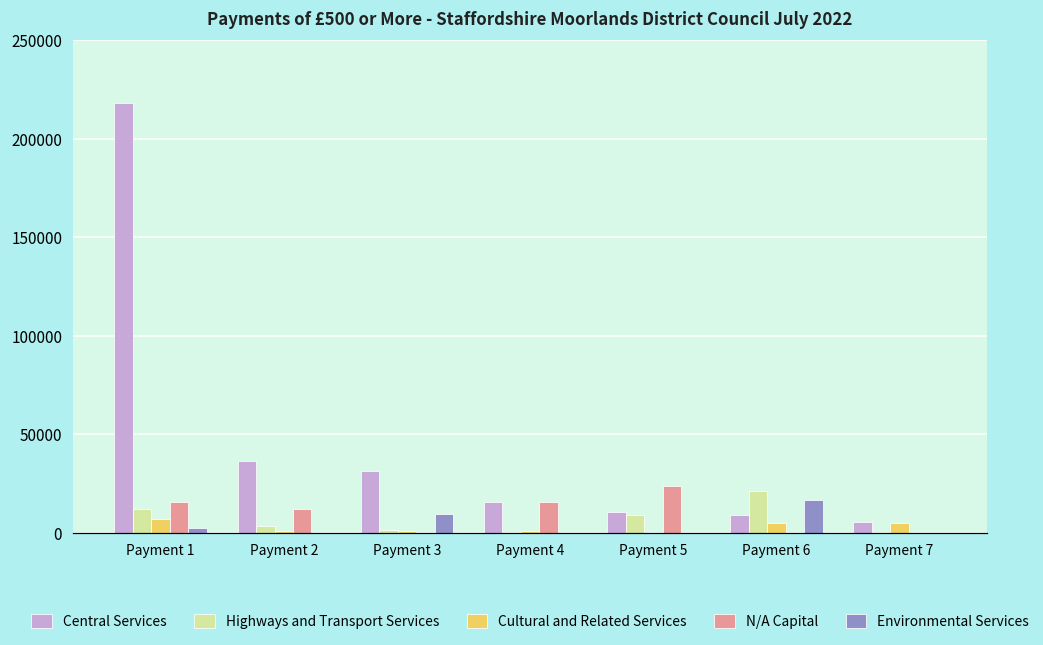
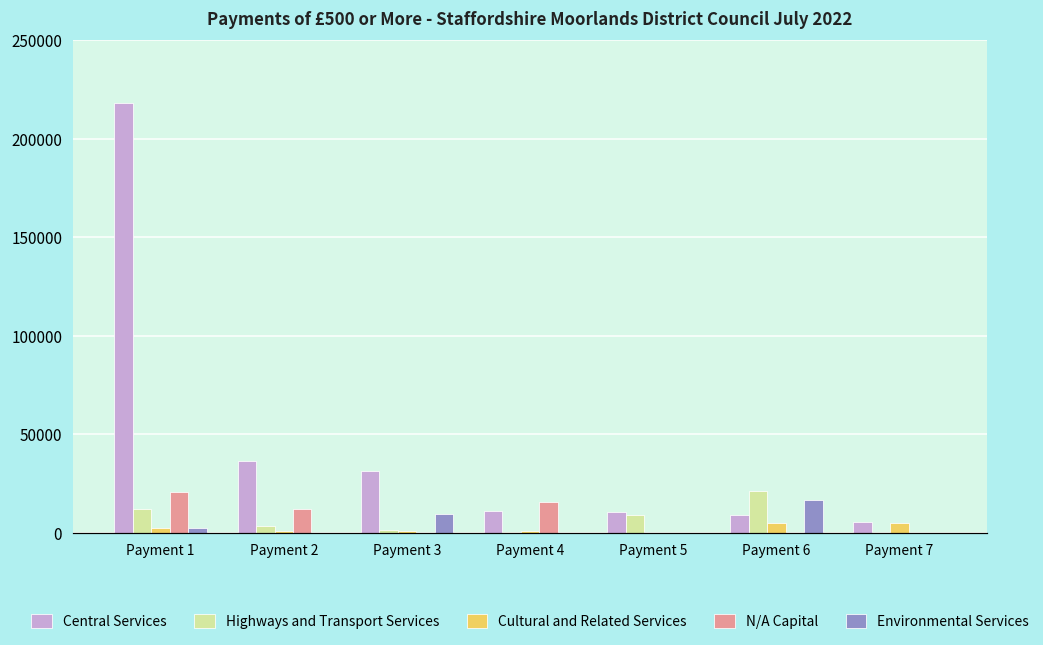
Cultural and Related Services, Payment 1: 7000 -> 2000
N/A Capital, Payment 1: 15000 -> 21000
Central Services, Payment 4: 16000 -> 11000
N/A Capital, Payment 5: 24000 -> 0
